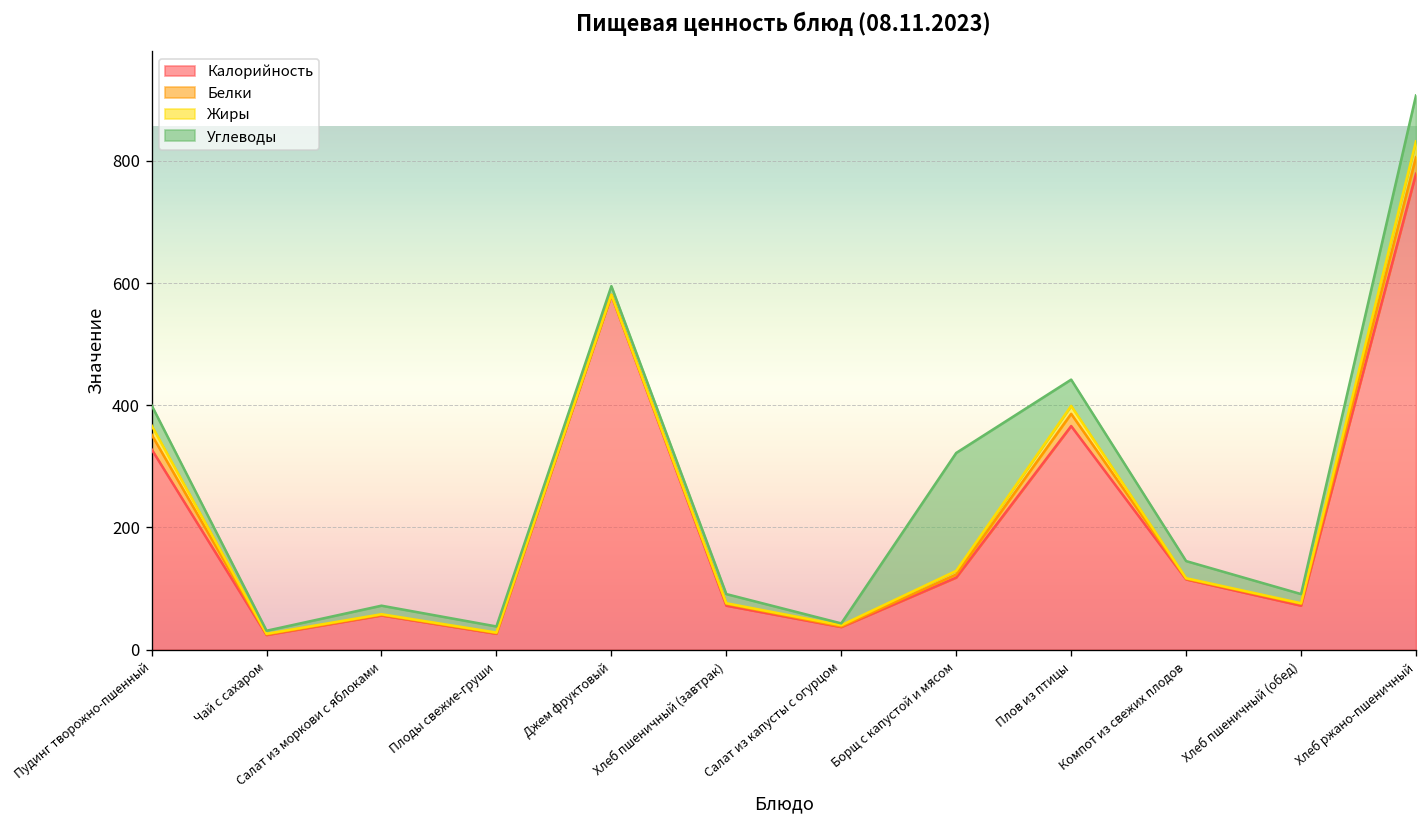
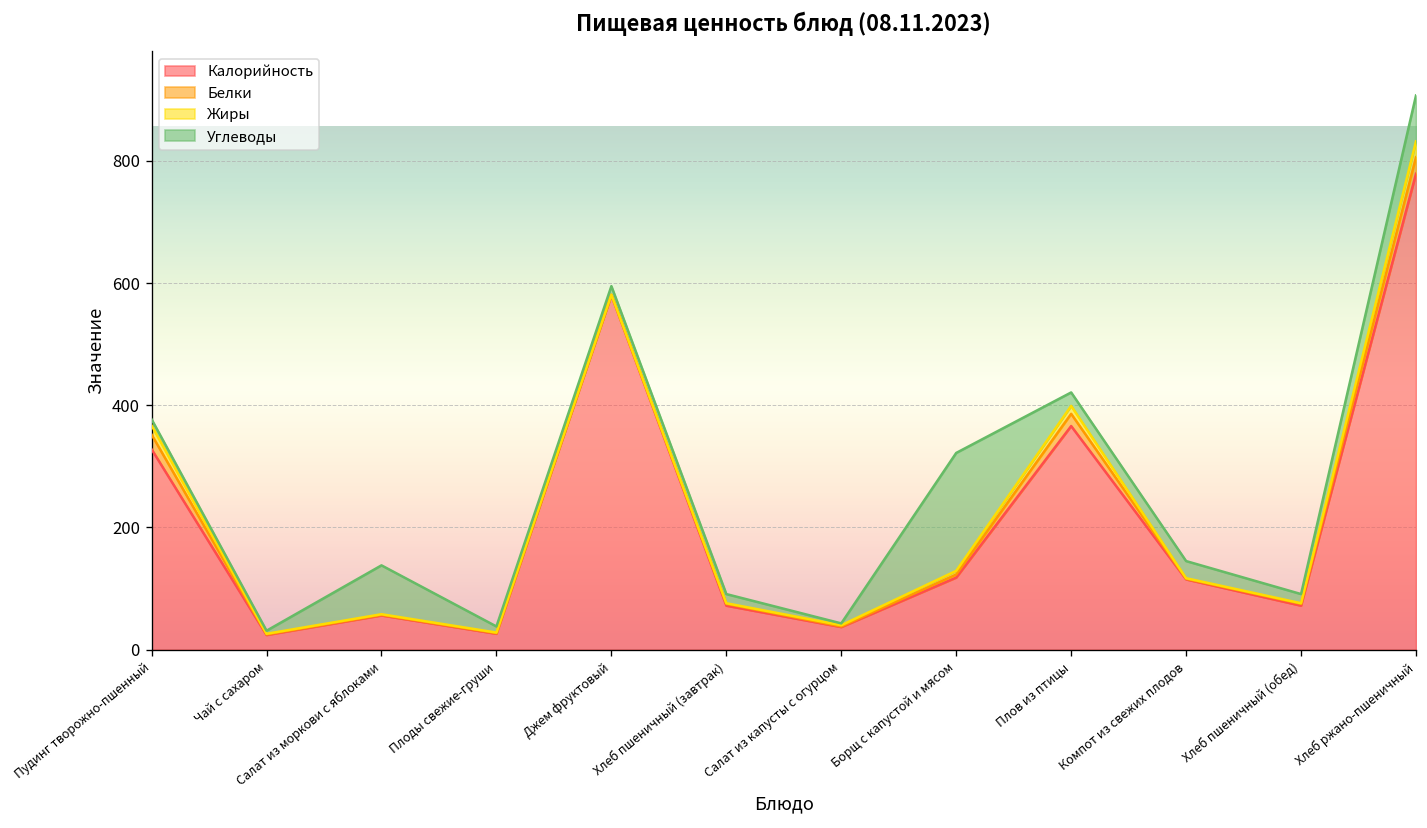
Углеводы, Пудинг творожно-пшенный: 30 -> 10
Углеводы, Салат из моркови с яблоками: 10 -> 80
Углеводы, Плов из птицы: 40 -> 20
